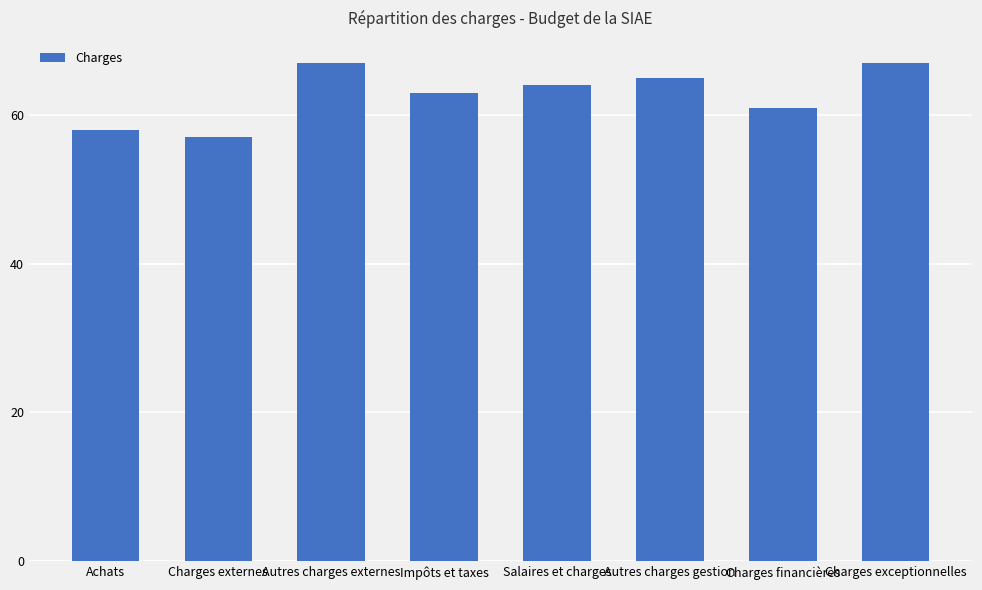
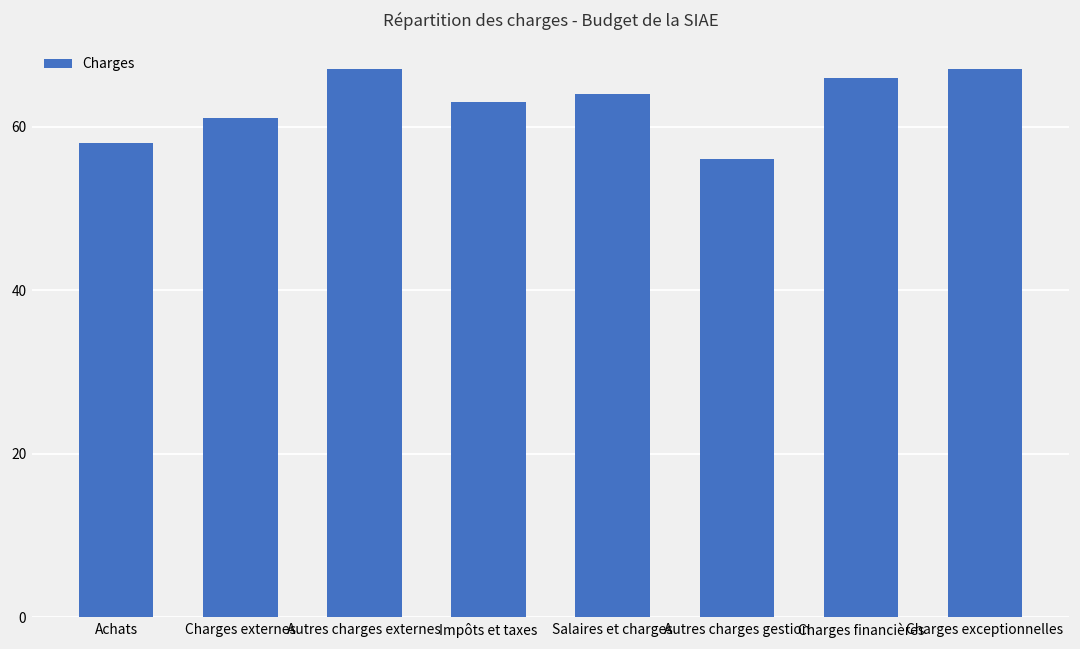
Charges externes: 57 -> 61
Autres charges gestion: 65 -> 56
Charges financières: 61 -> 66
